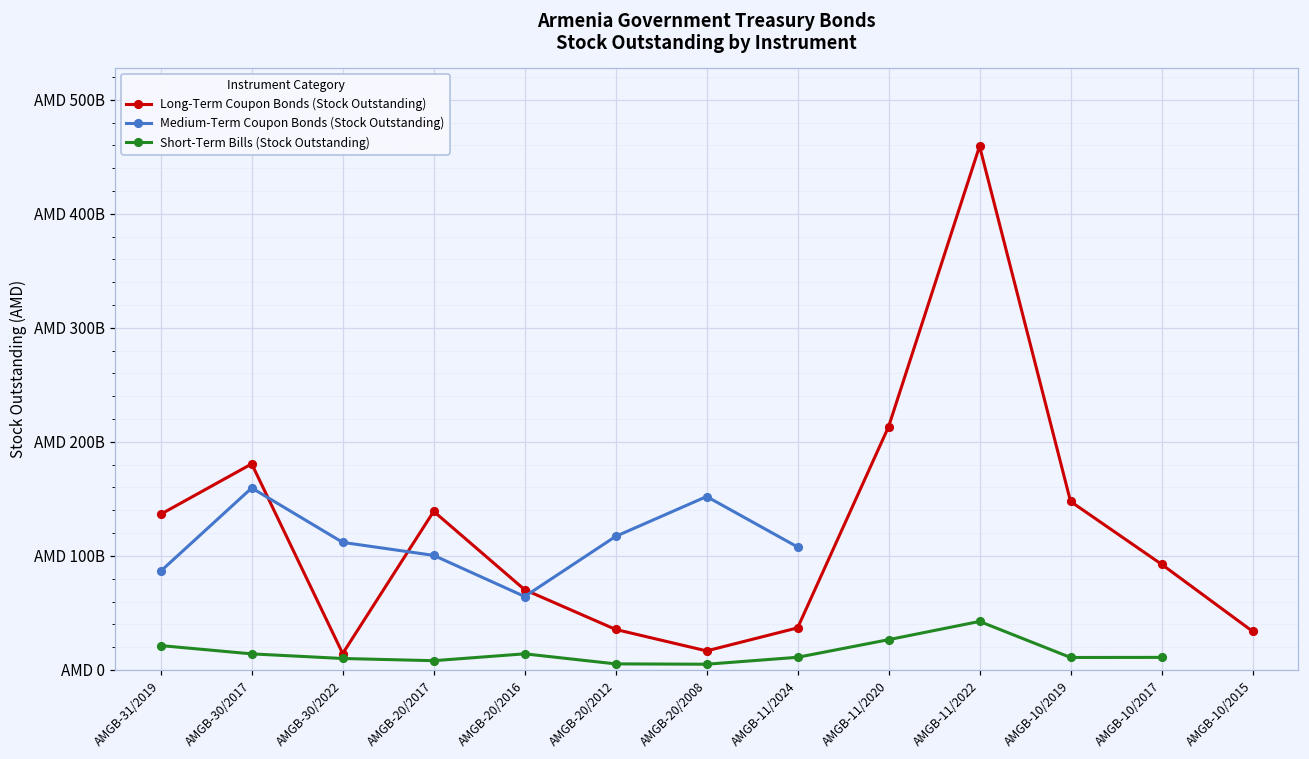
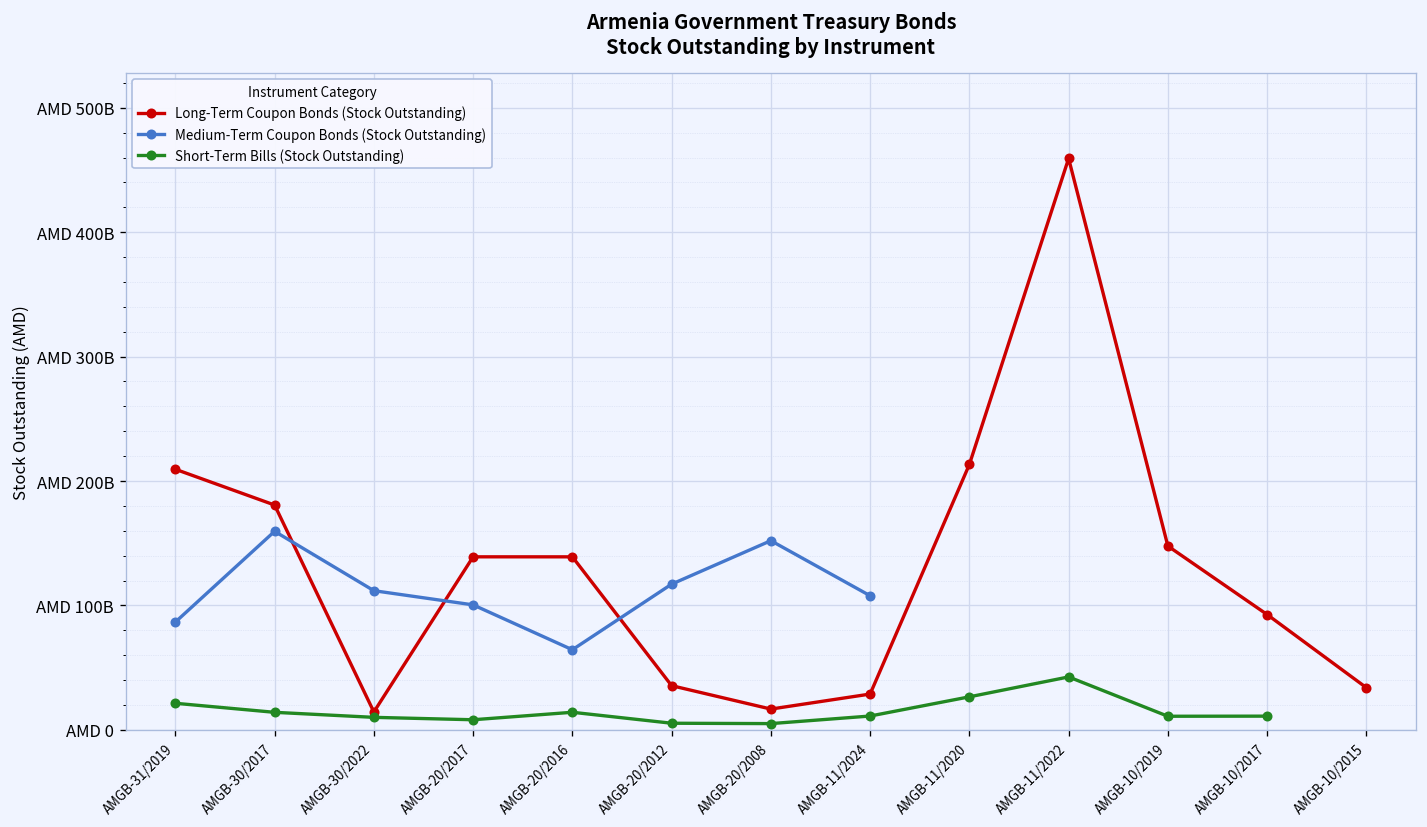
Long-Term Coupon Bonds (Stock Outstanding), AMGB-31/2019: AMD 137000000000 -> AMD 209000000000
Long-Term Coupon Bonds (Stock Outstanding), AMGB-20/2016: AMD 70000000000 -> AMD 139000000000
Long-Term Coupon Bonds (Stock Outstanding), AMGB-11/2024: AMD 37000000000 -> AMD 29000000000
